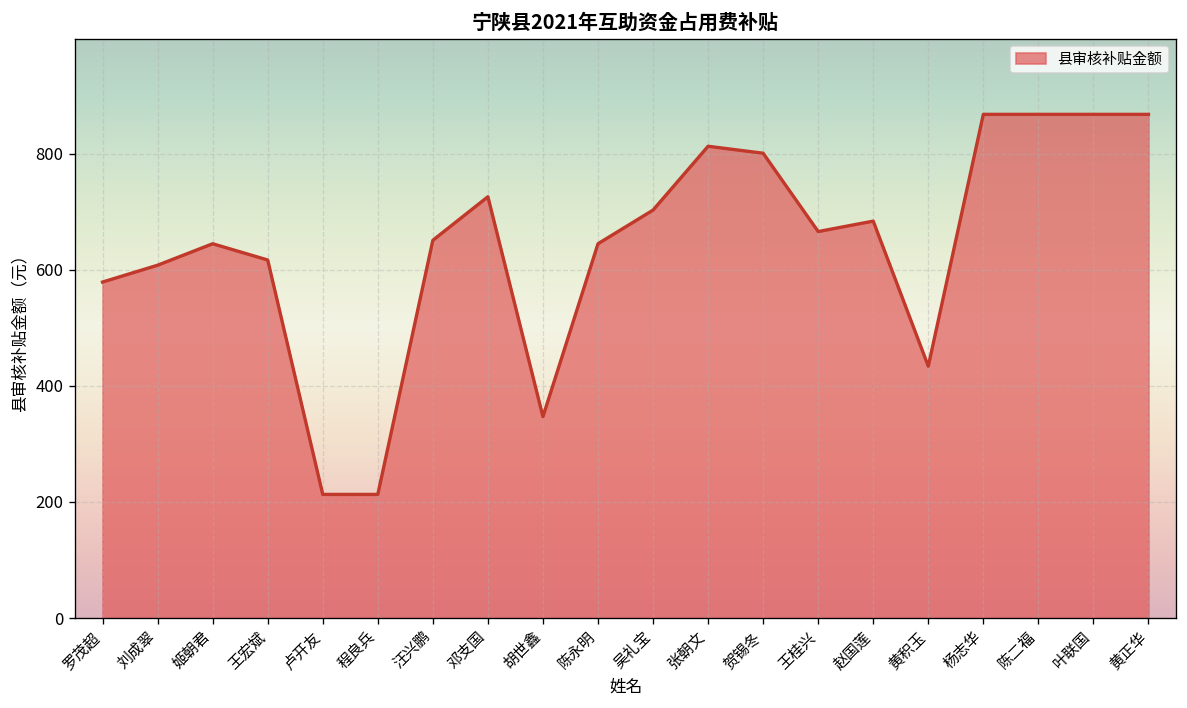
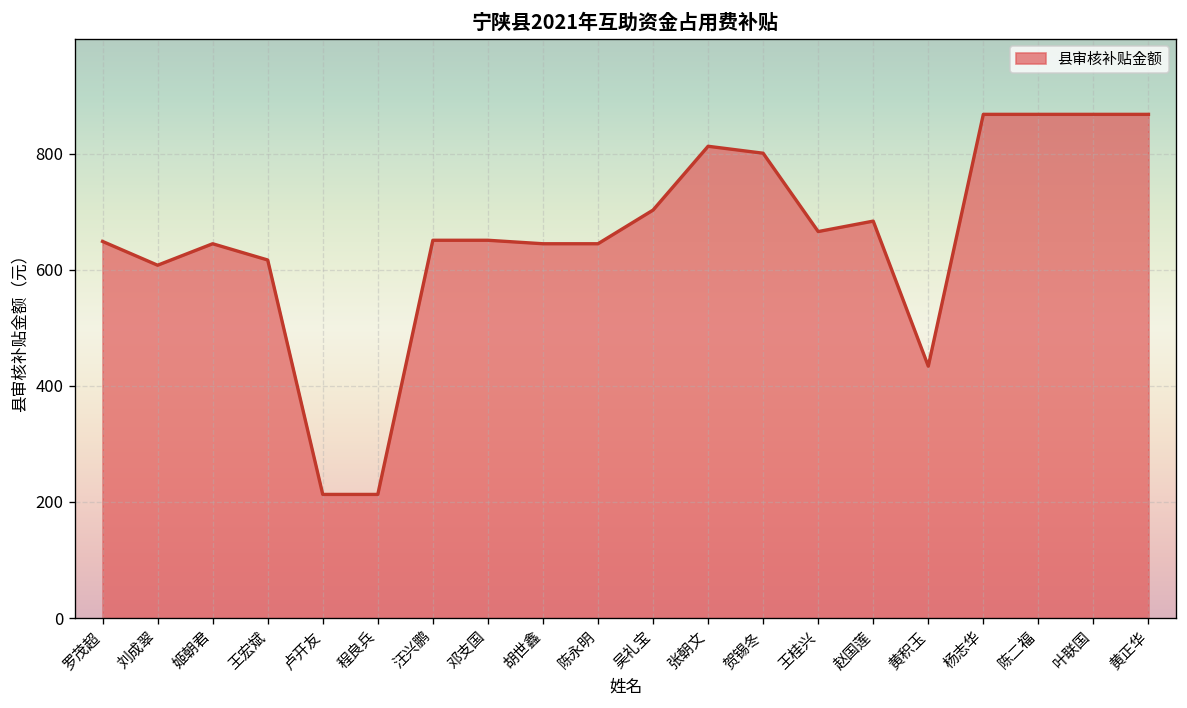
罗茂超: 580 -> 650
邓支国: 730 -> 650
胡世鑫: 350 -> 650
